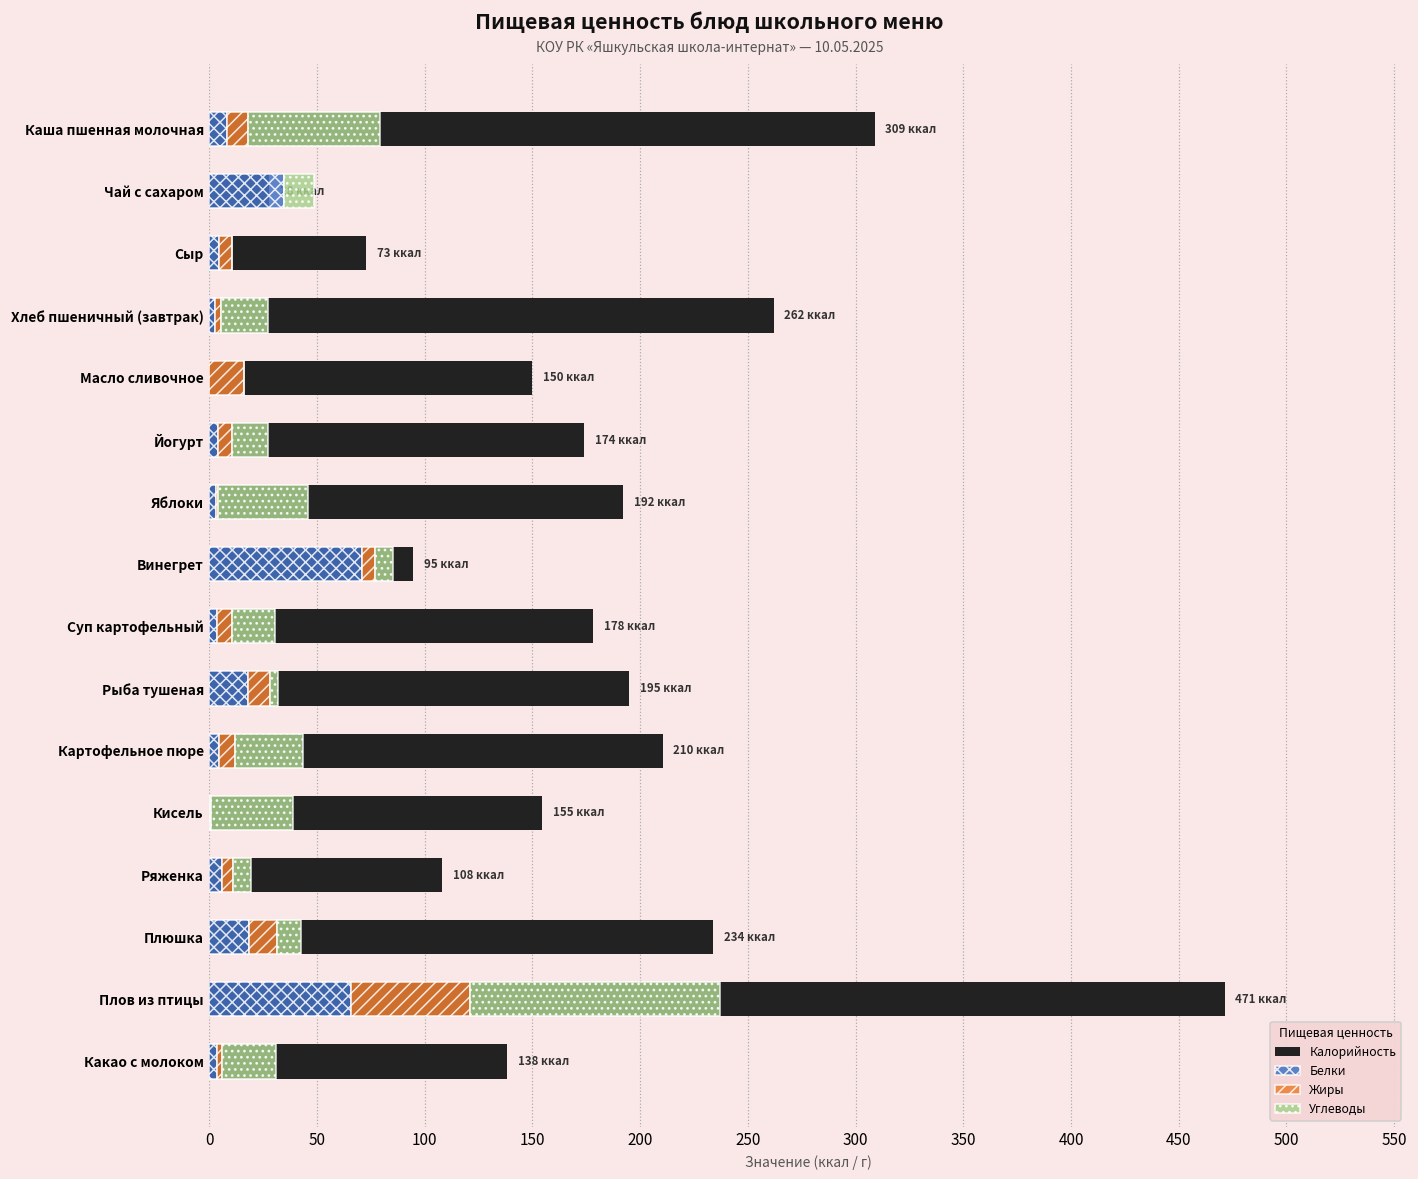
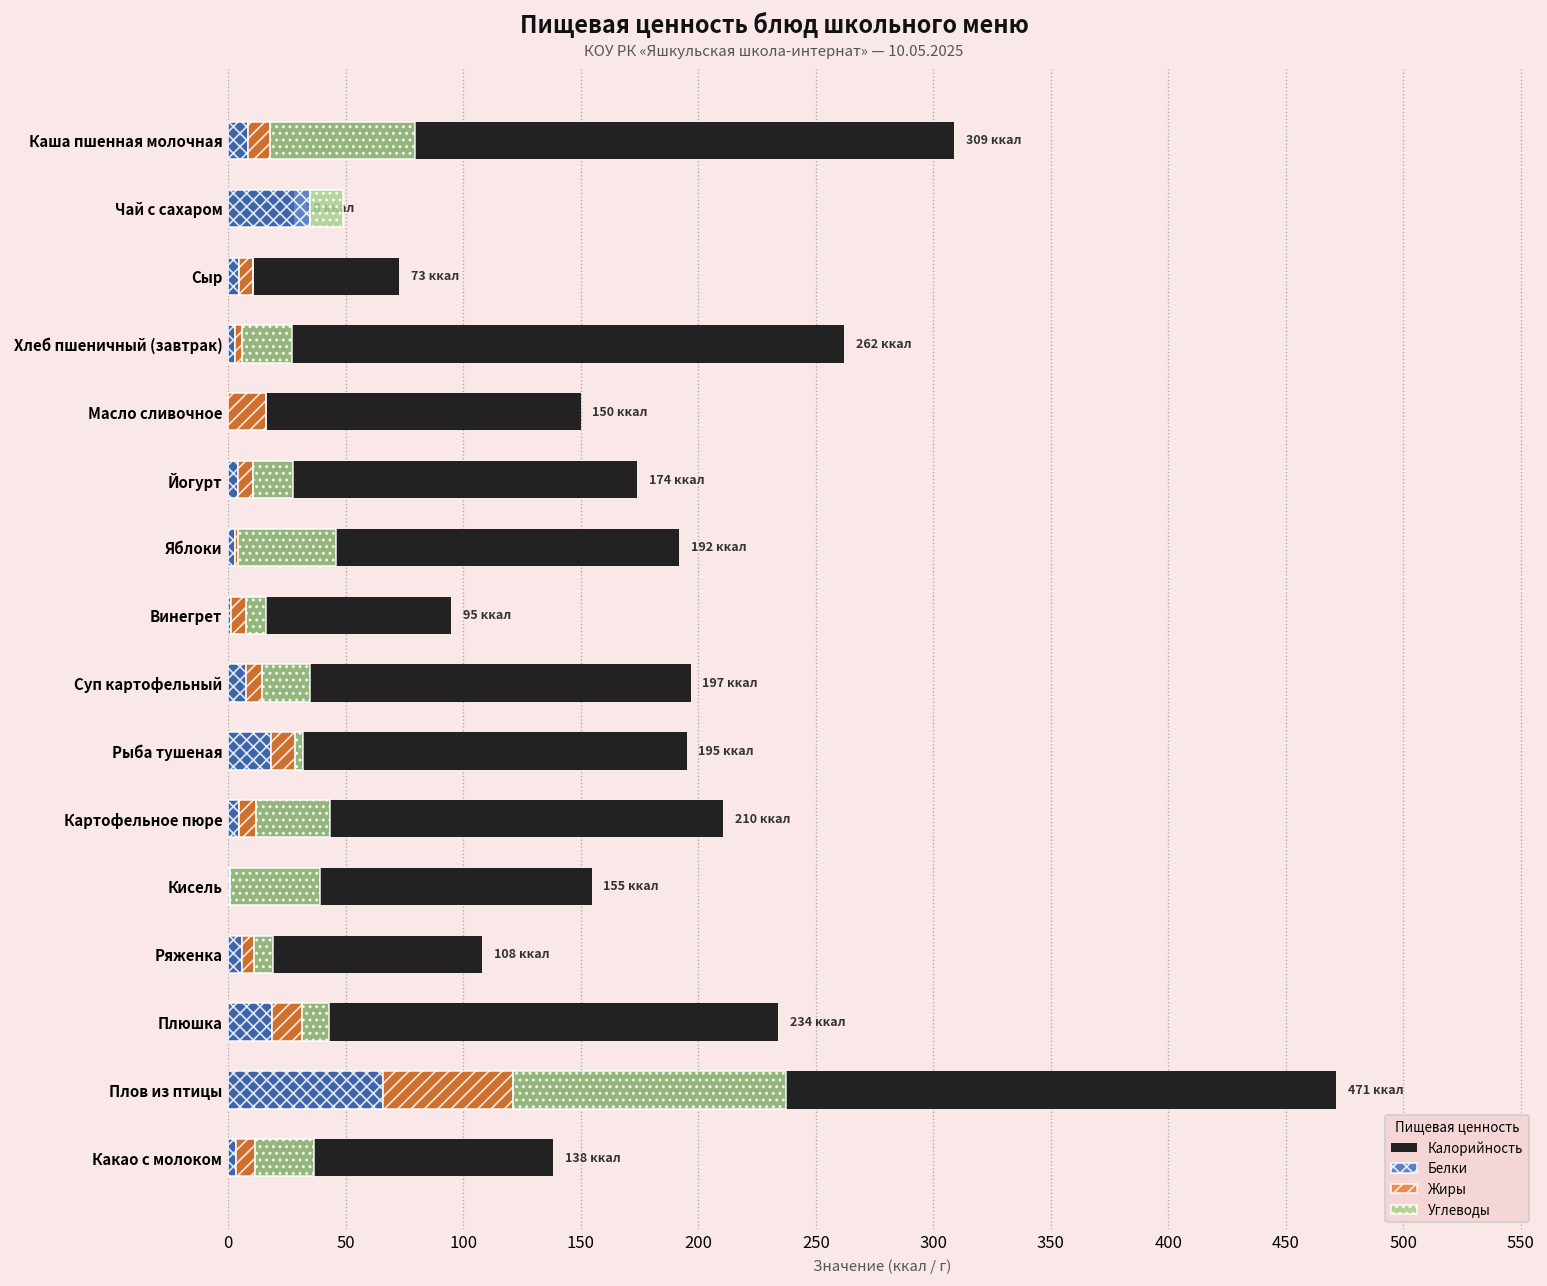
Белки, Винегрет: 71 -> 1
Калорийность, Суп картофельный: 178 -> 197
Белки, Суп картофельный: 4 -> 8
Жиры, Какао с молоком: 3 -> 8
